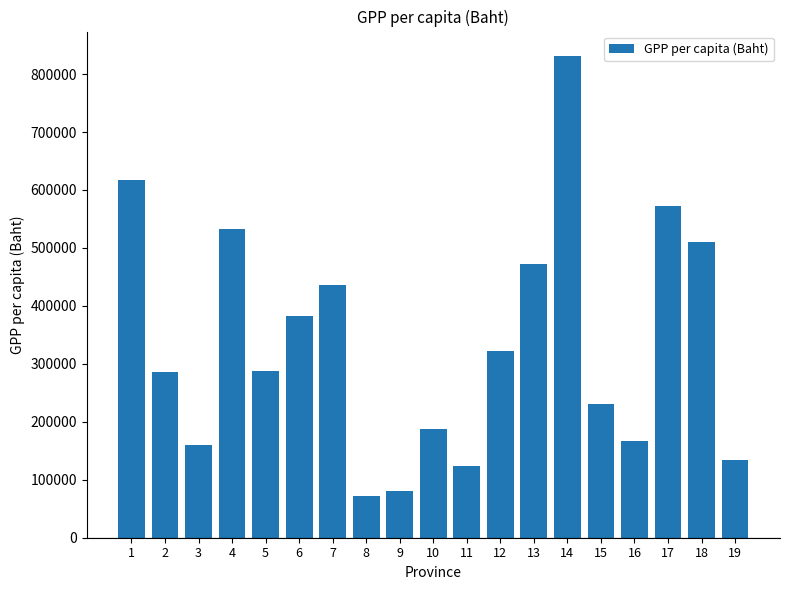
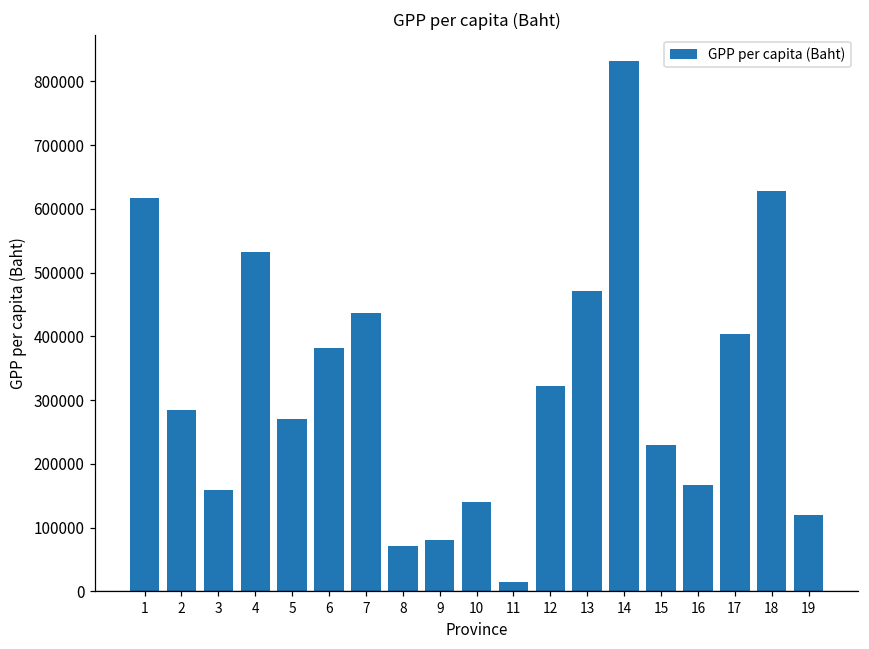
5: 290000 -> 270000
10: 190000 -> 140000
11: 120000 -> 20000
17: 570000 -> 400000
18: 510000 -> 630000
19: 130000 -> 120000
